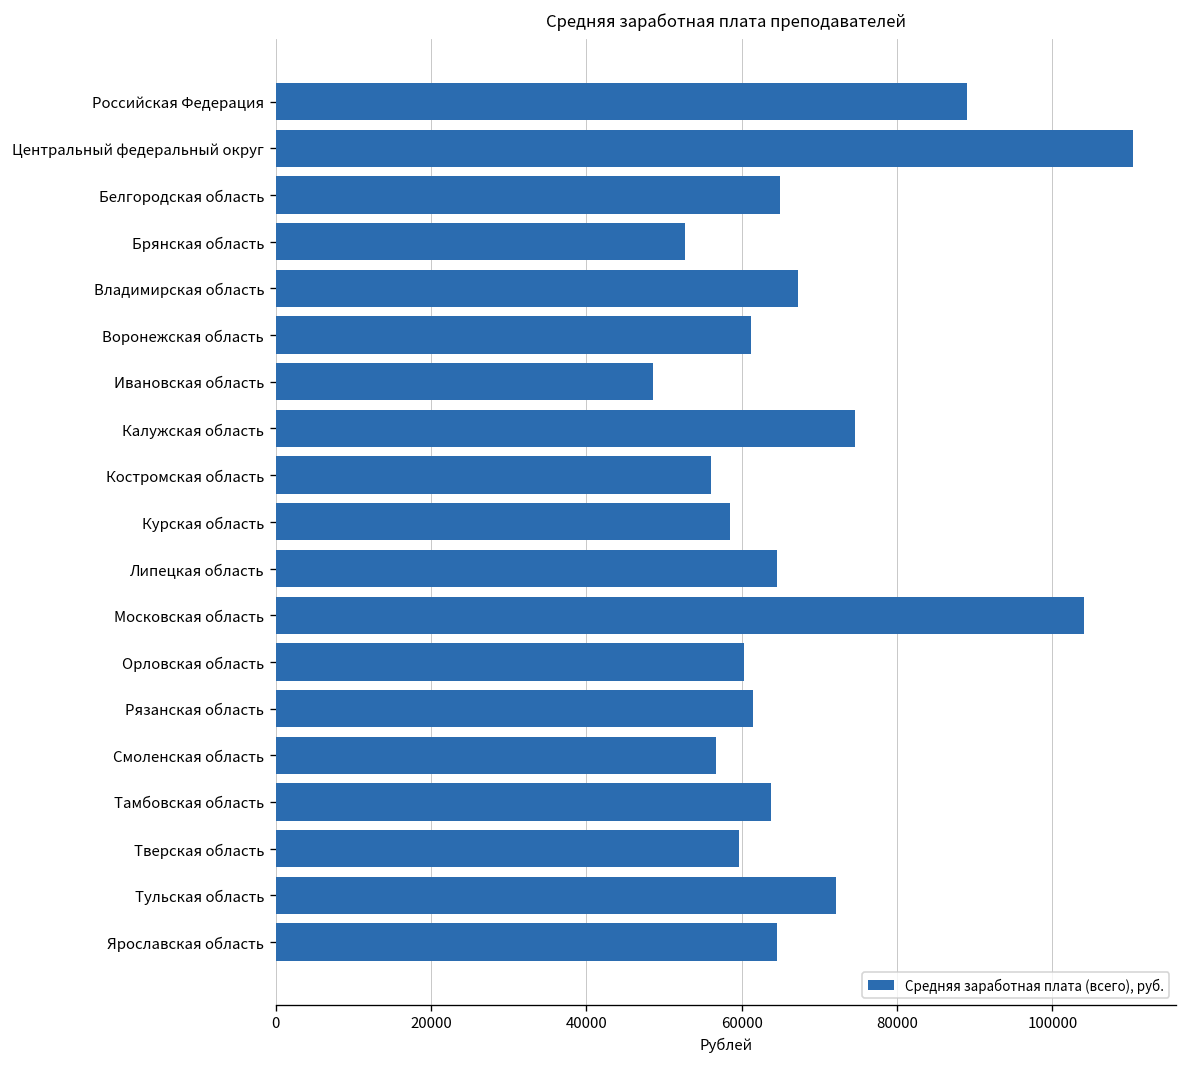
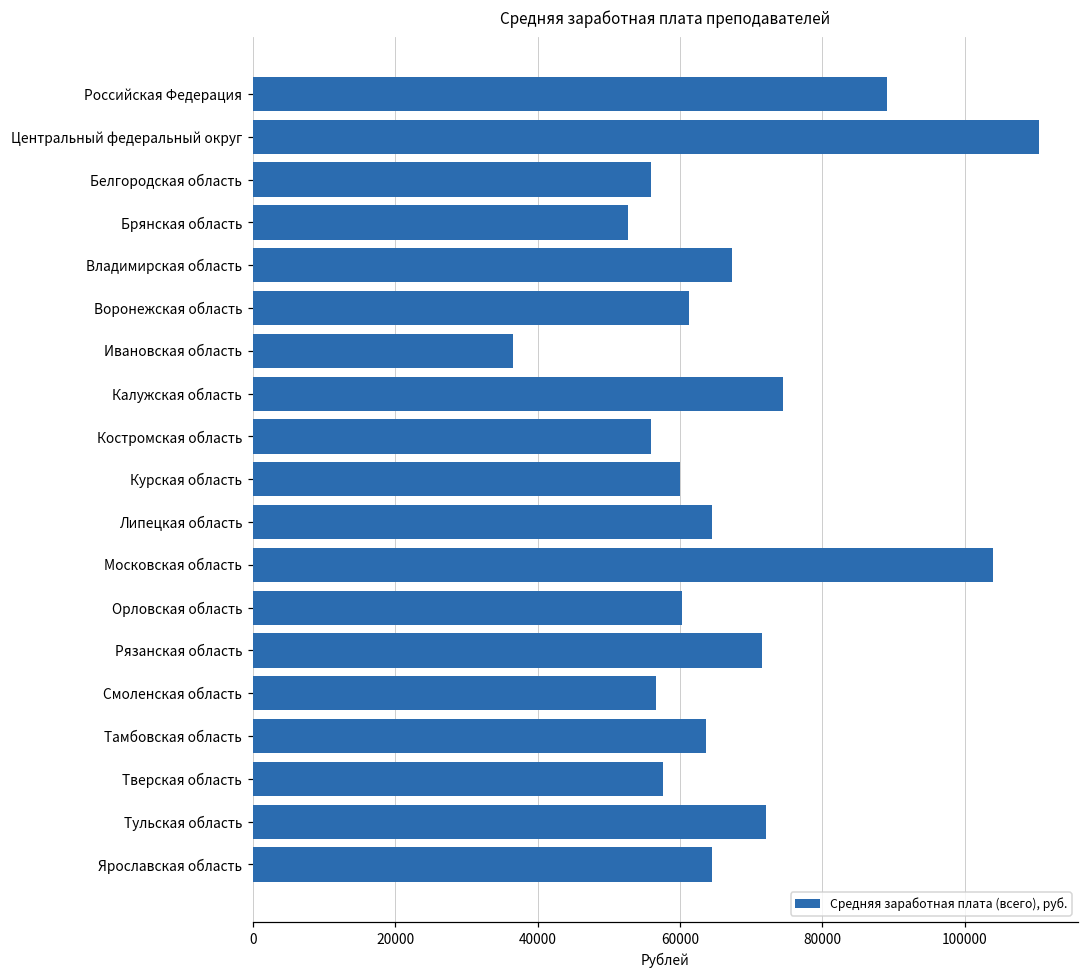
Белгородская область: 65000 -> 56000
Ивановская область: 49000 -> 37000
Курская область: 58000 -> 60000
Рязанская область: 61000 -> 72000
Тверская область: 60000 -> 58000
